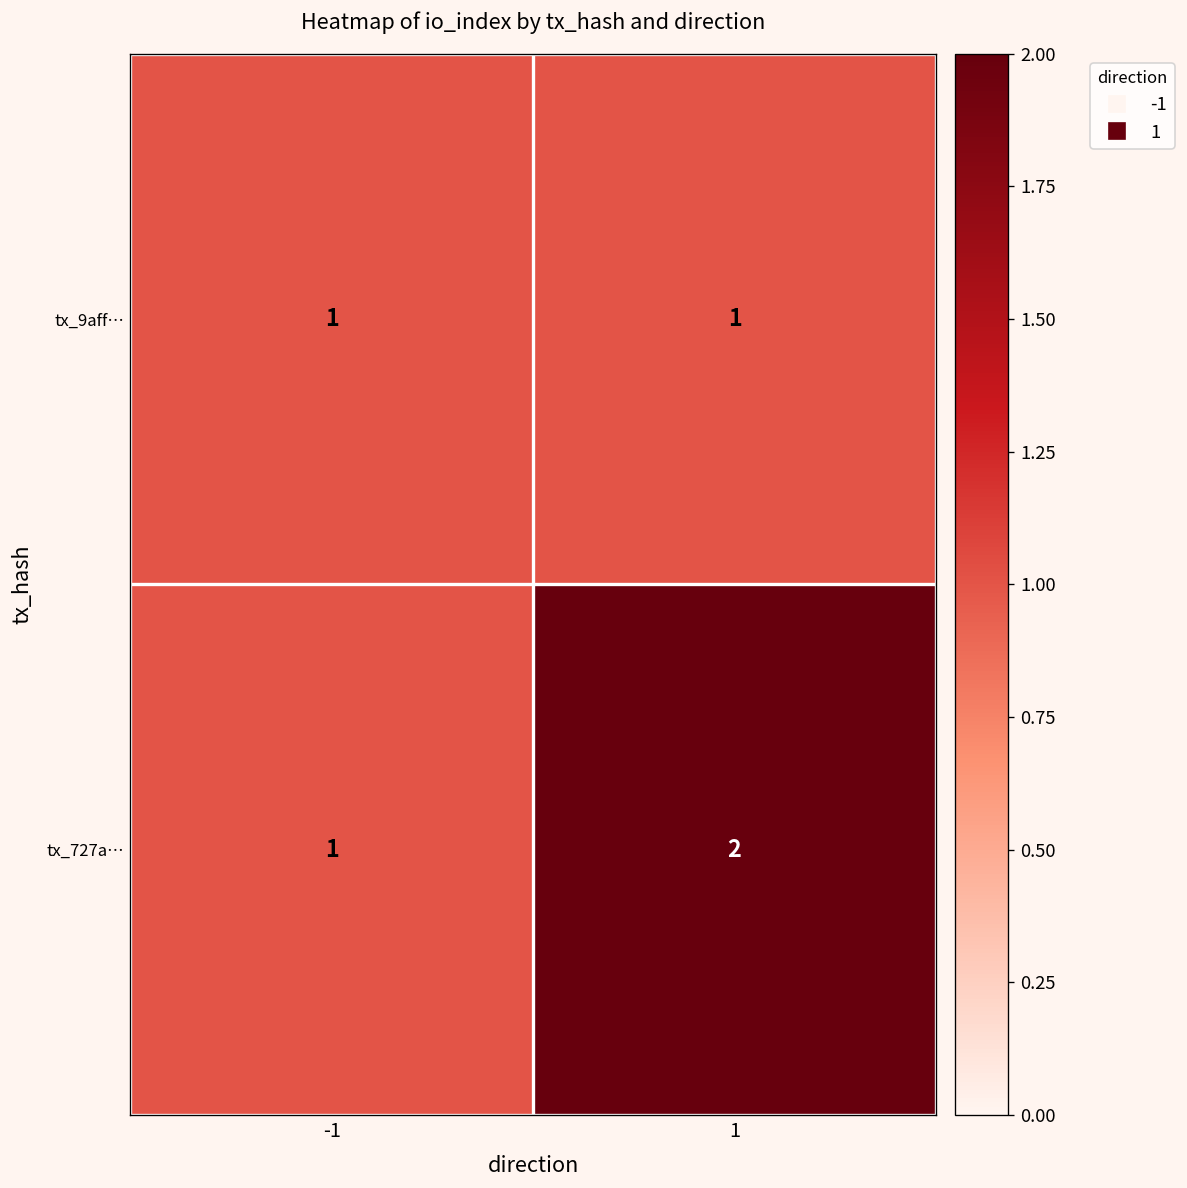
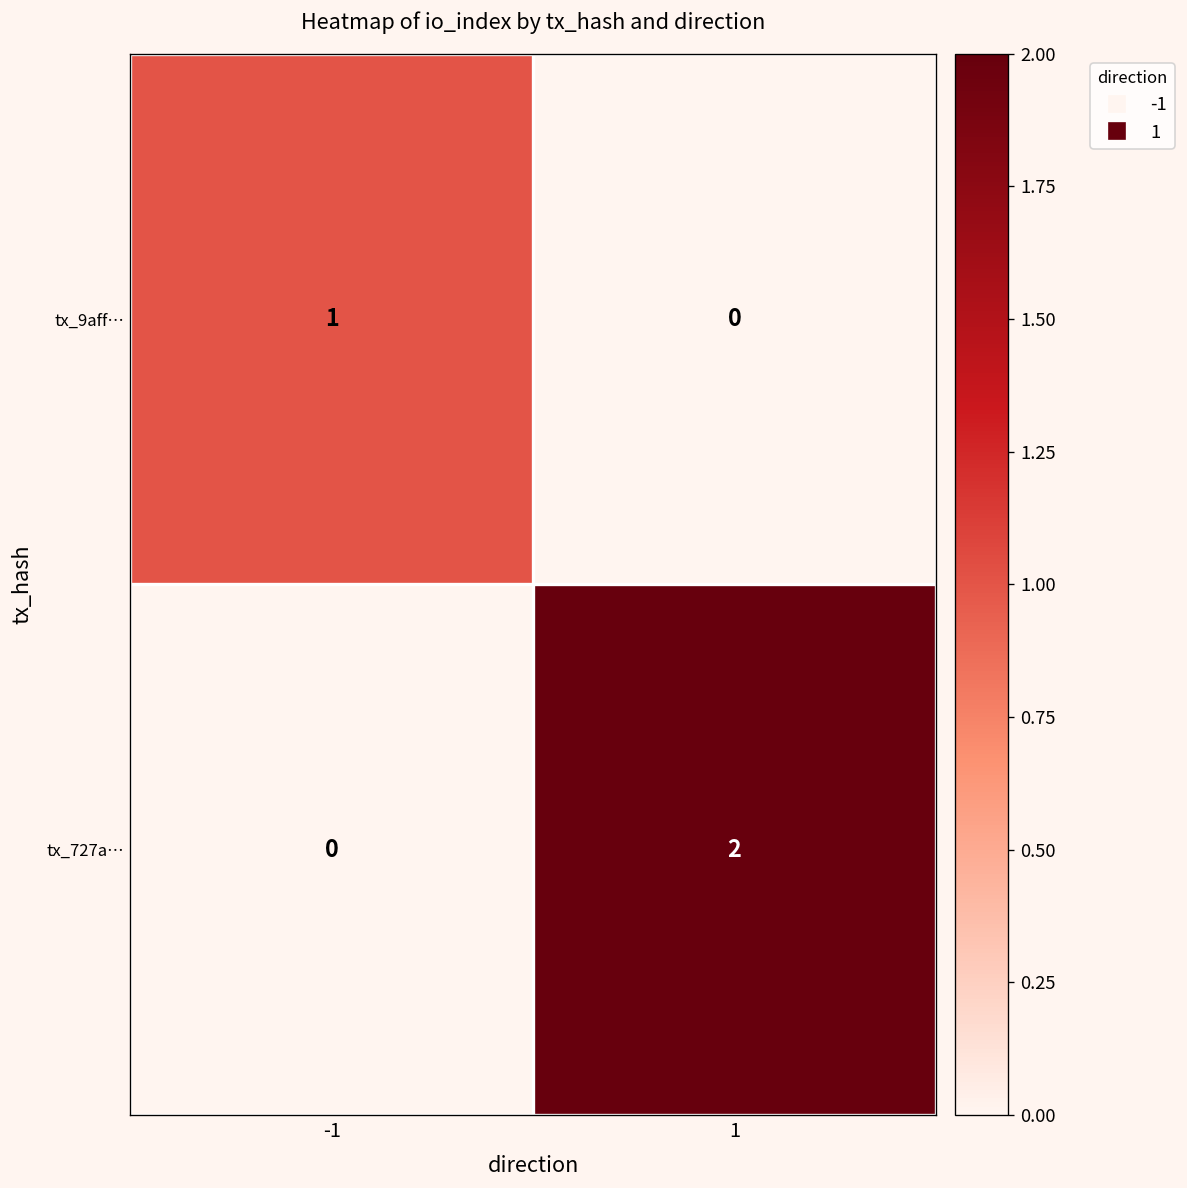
tx_9aff…, 1: 1 -> 0
tx_727a…, -1: 1 -> 0
